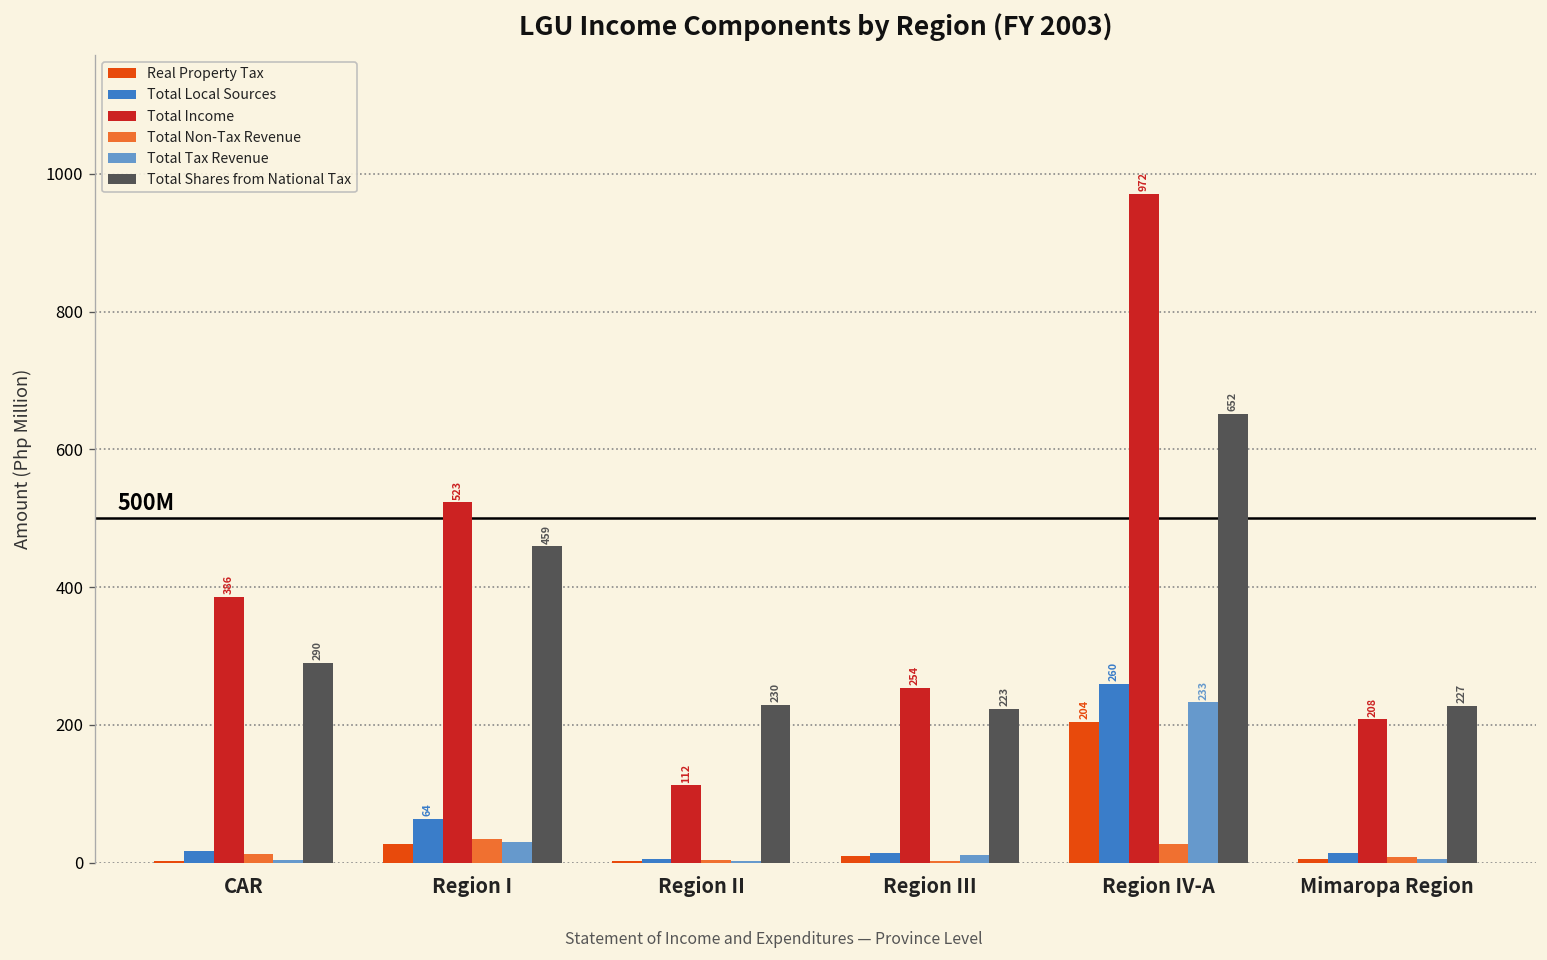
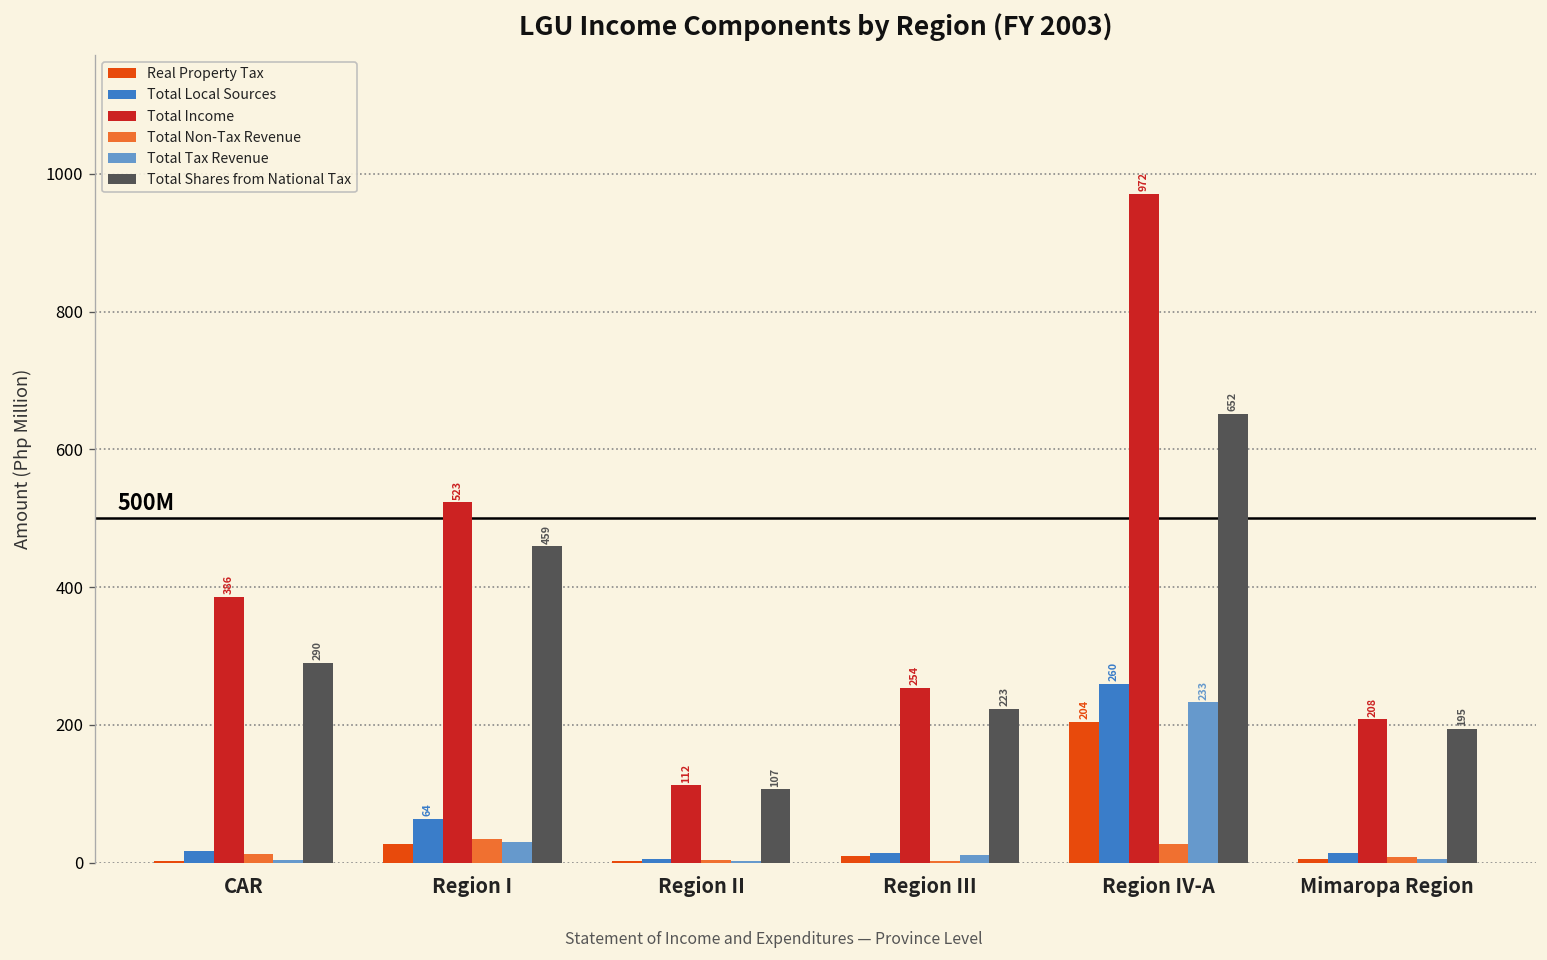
Total Shares from National Tax, Region II: 230 -> 107
Total Shares from National Tax, Mimaropa Region: 227 -> 195
